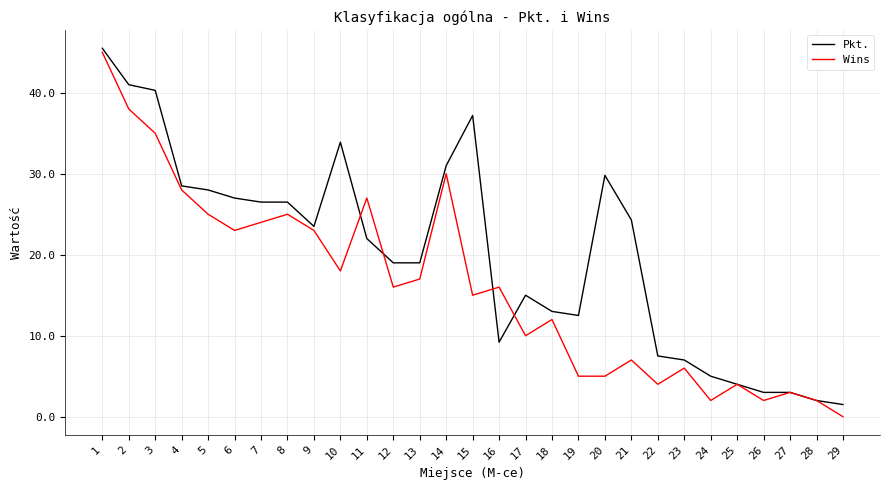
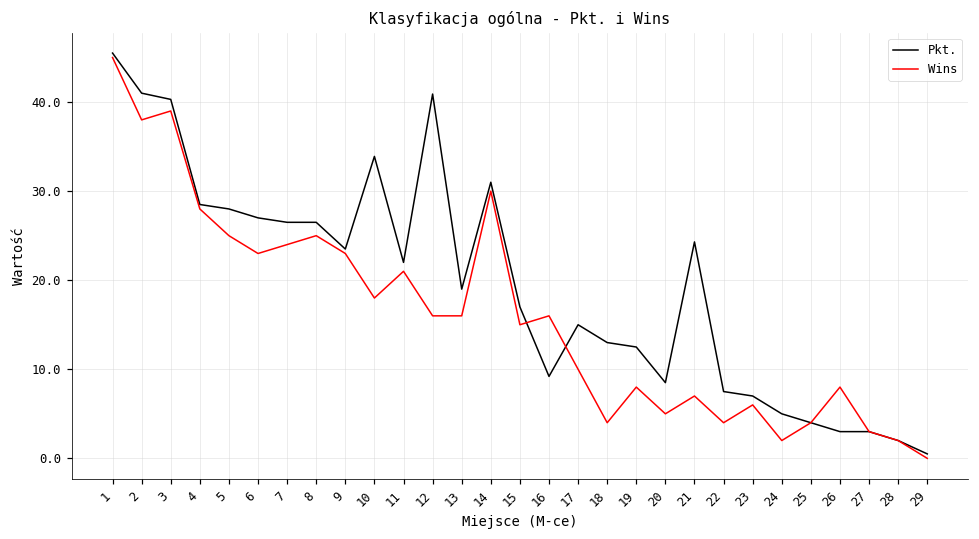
Wins, 3: 35 -> 39
Wins, 11: 27 -> 21
Pkt., 12: 19 -> 41
Wins, 13: 17 -> 16
Pkt., 15: 37 -> 17
Wins, 18: 12 -> 4
Wins, 19: 5 -> 8
Pkt., 20: 30 -> 9
Wins, 26: 2 -> 8
Pkt., 29: 2 -> 1
